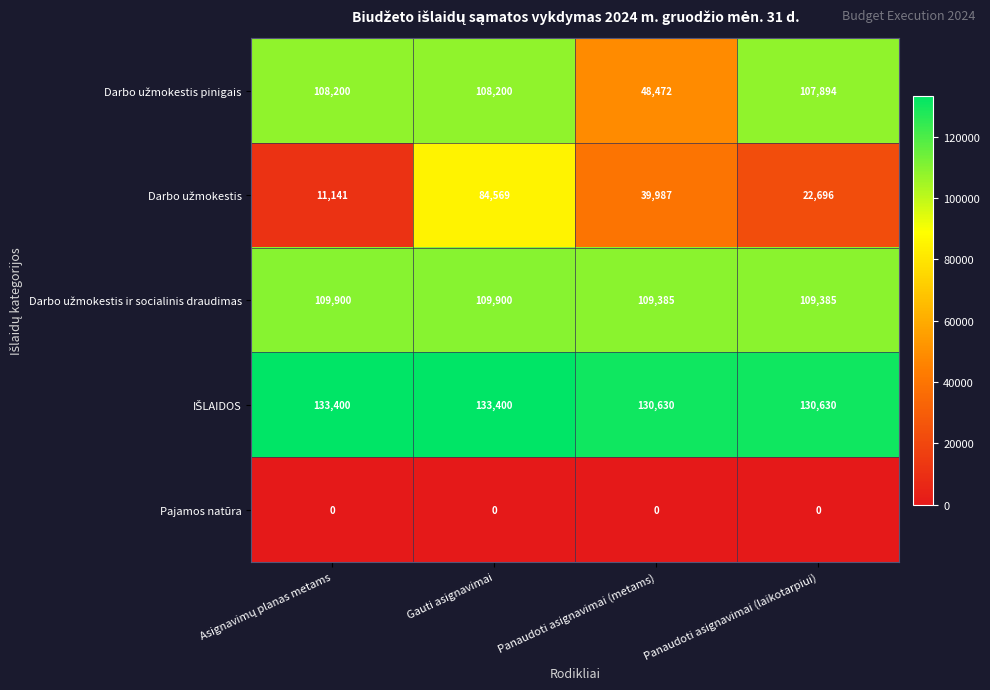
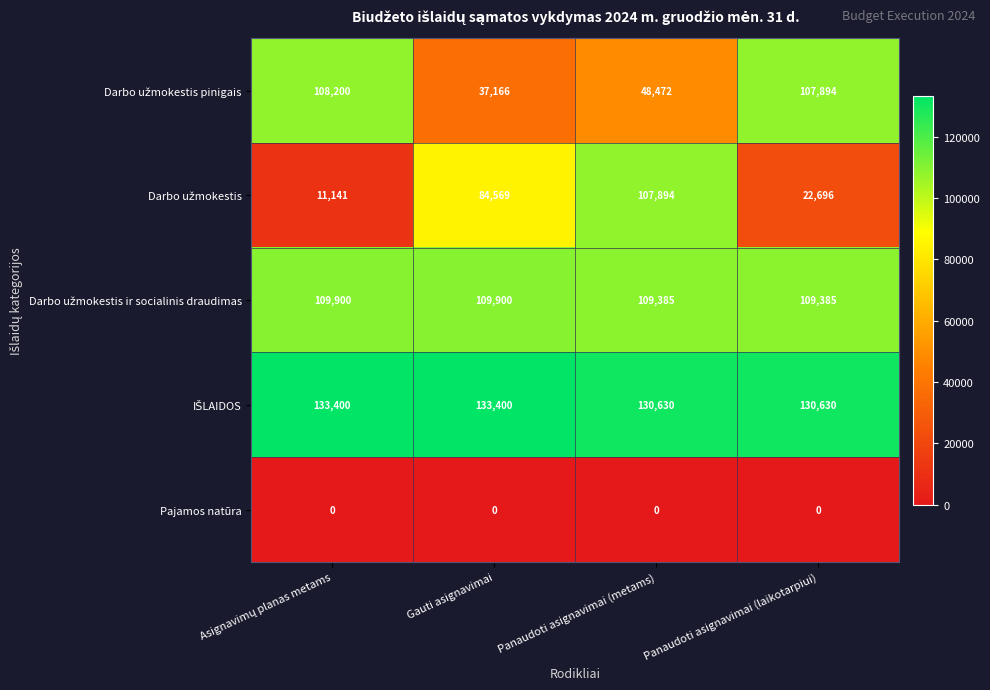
Darbo užmokestis pinigais, Gauti asignavimai: 108,200 -> 37,166
Darbo užmokestis, Panaudoti asignavimai (metams): 39,987 -> 107,894
